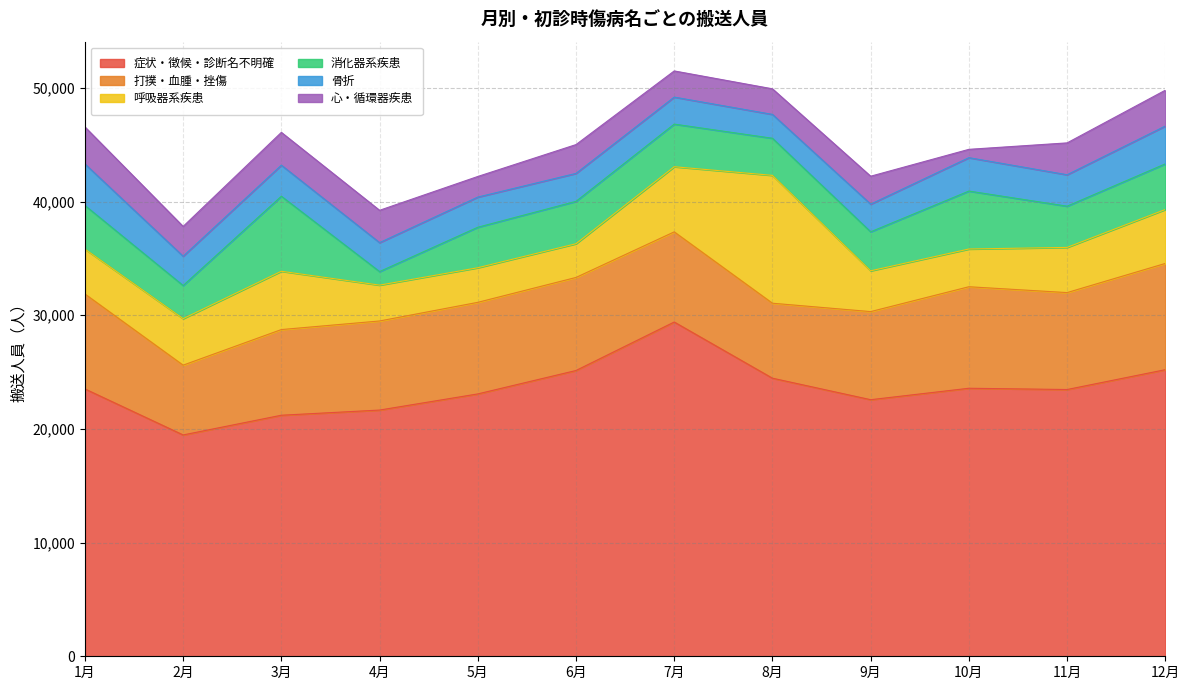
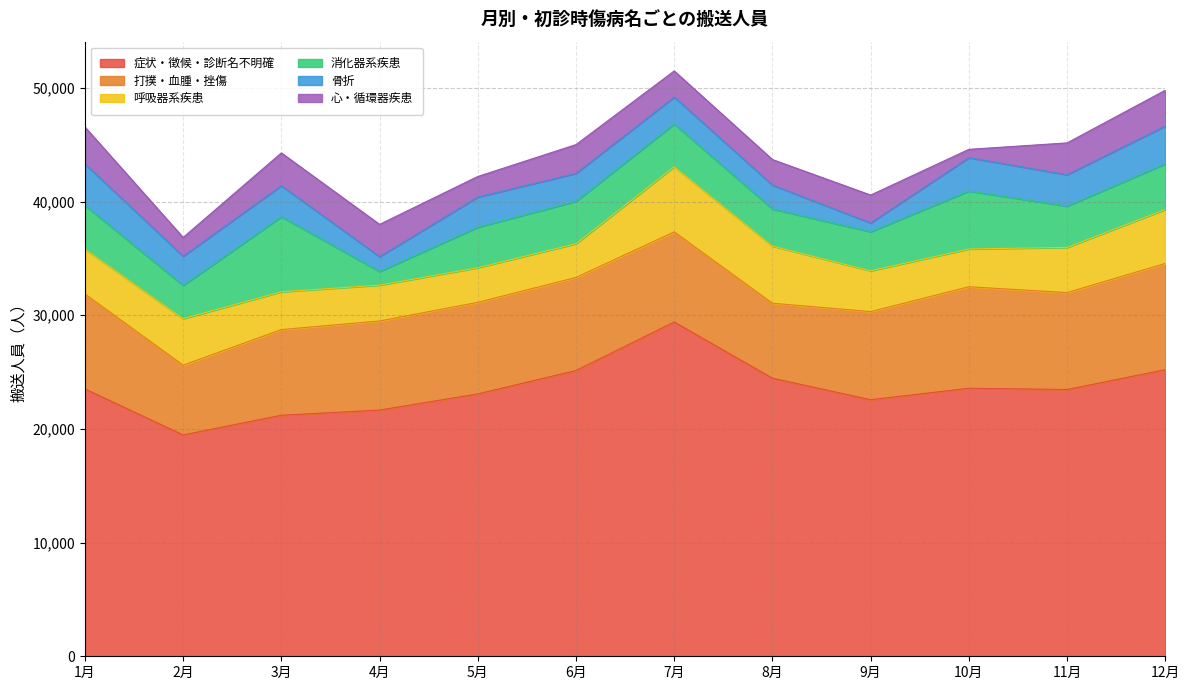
心・循環器疾患, 2月: 2,600 -> 1,700
呼吸器系疾患, 3月: 5,100 -> 3,300
骨折, 4月: 2,500 -> 1,300
呼吸器系疾患, 8月: 11,200 -> 5,000
骨折, 9月: 2,400 -> 800
